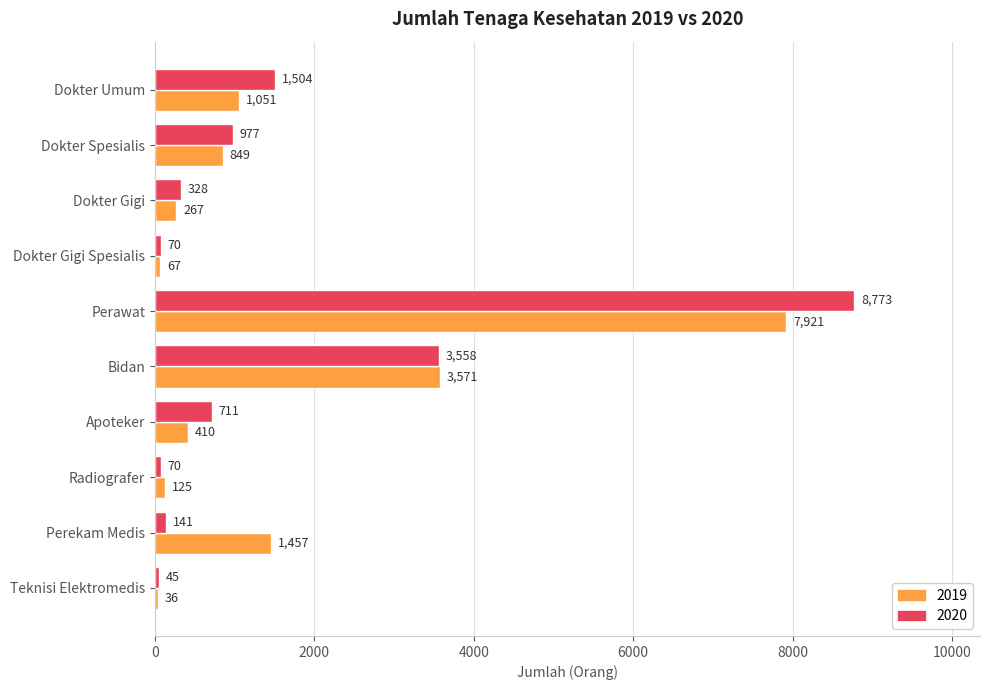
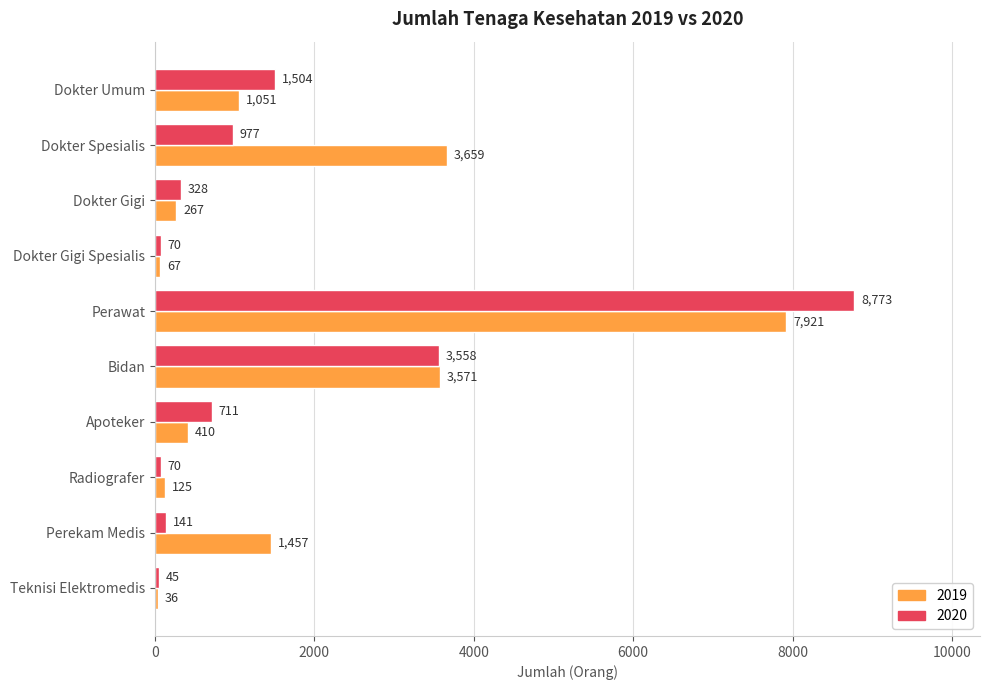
2019, Dokter Spesialis: 849 -> 3,659
